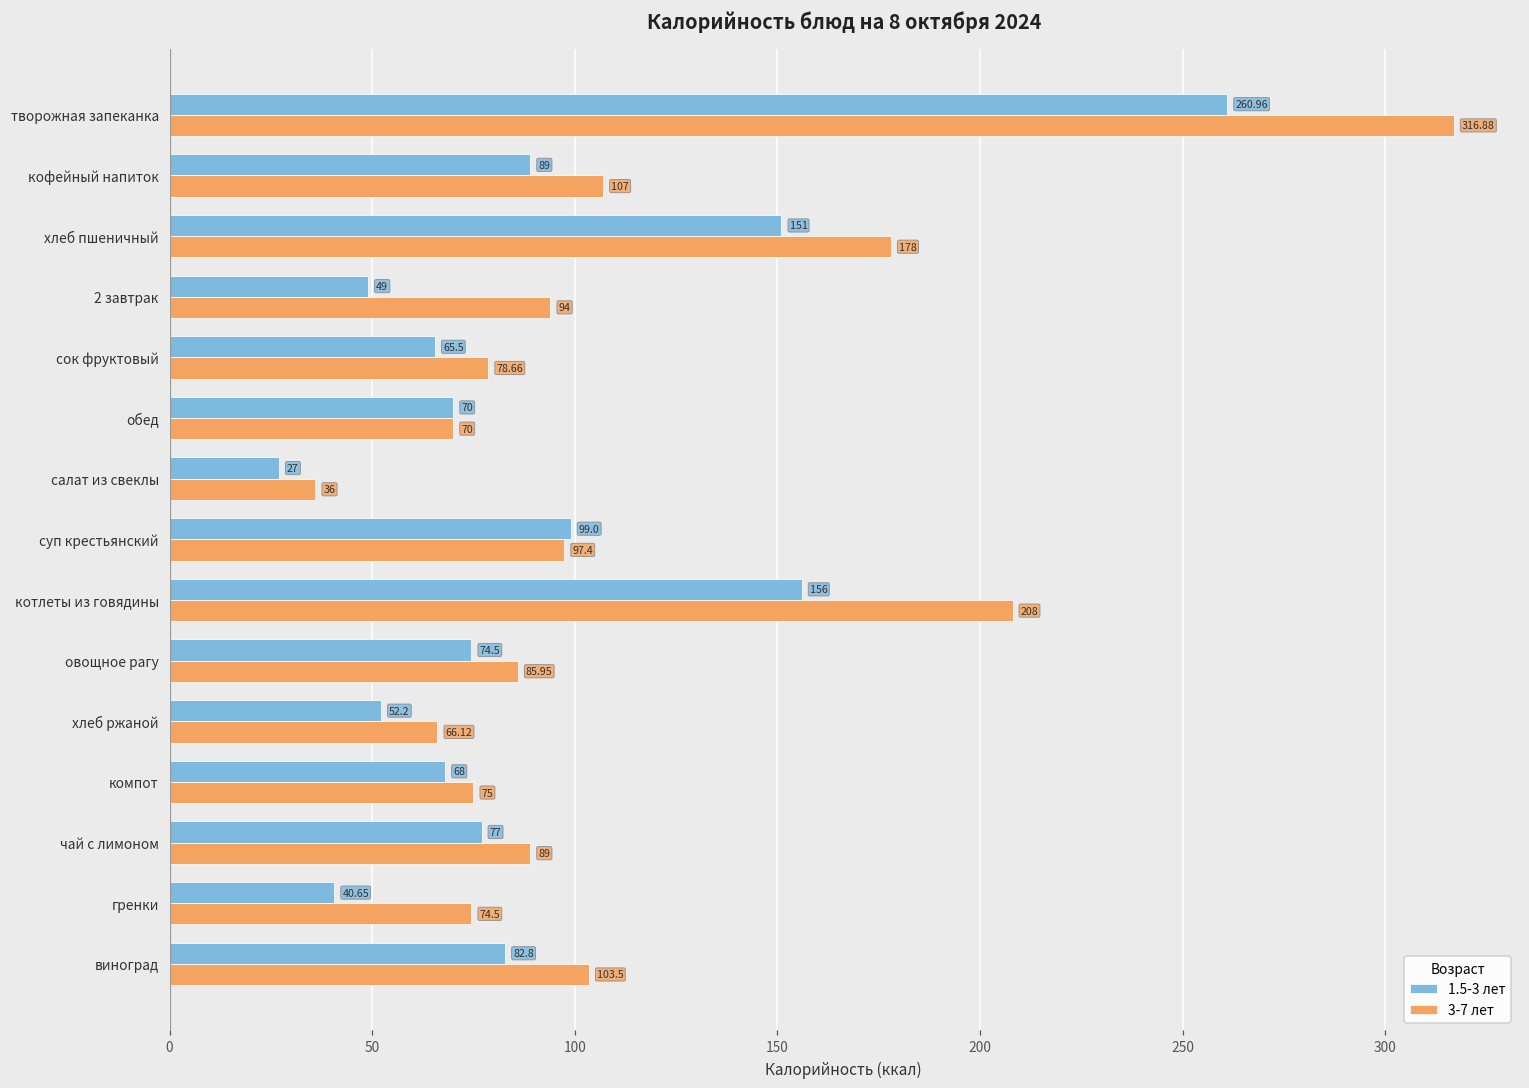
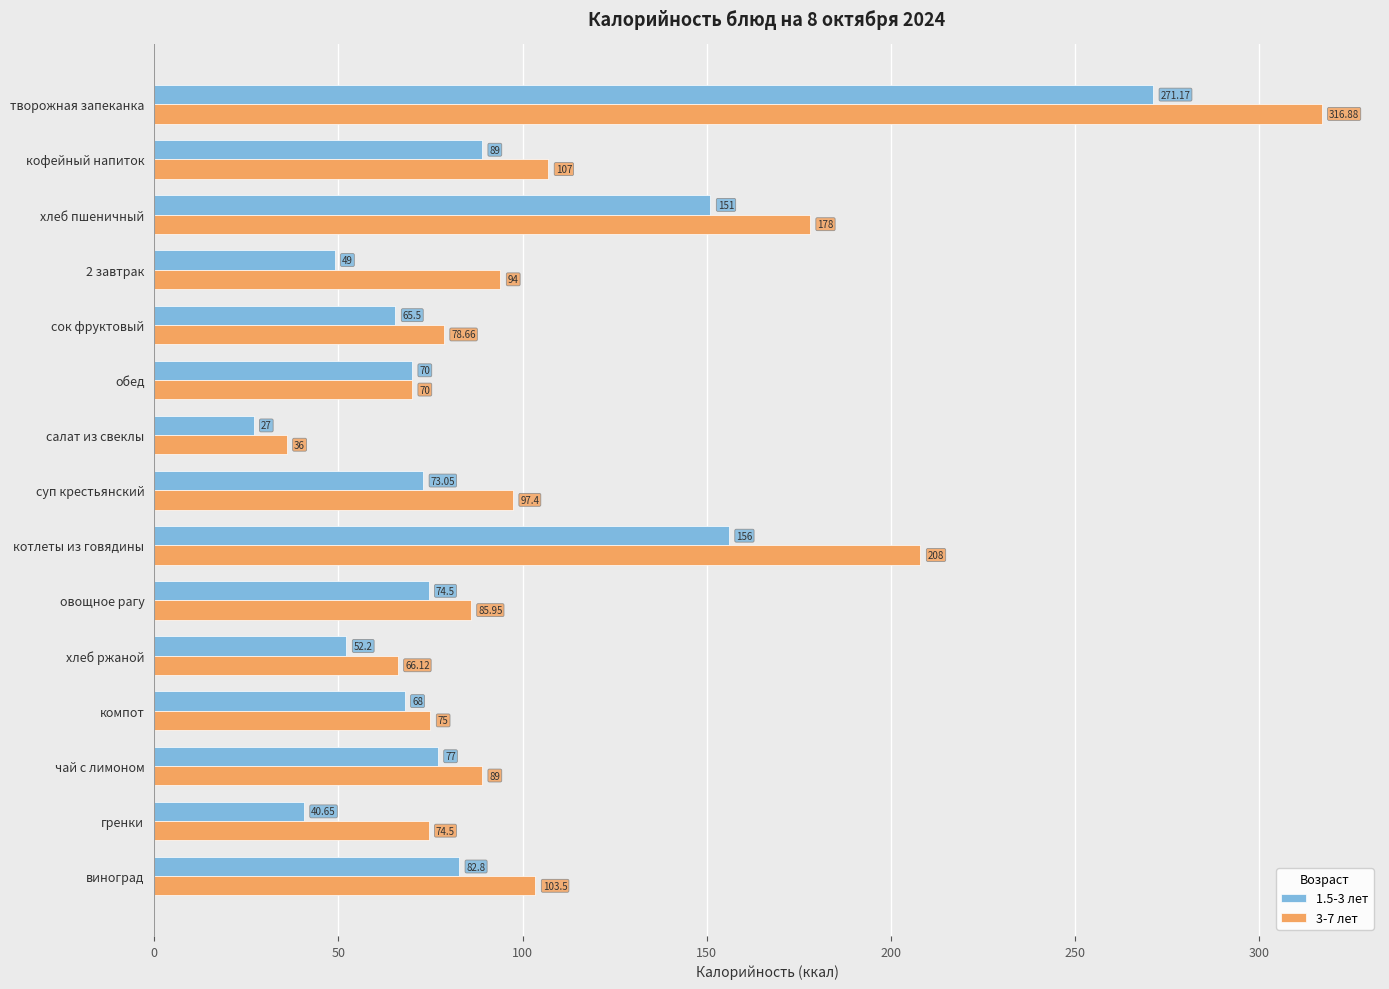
1.5-3 лет, творожная запеканка: 260.96 -> 271.17
1.5-3 лет, суп крестьянский: 99.0 -> 73.05
